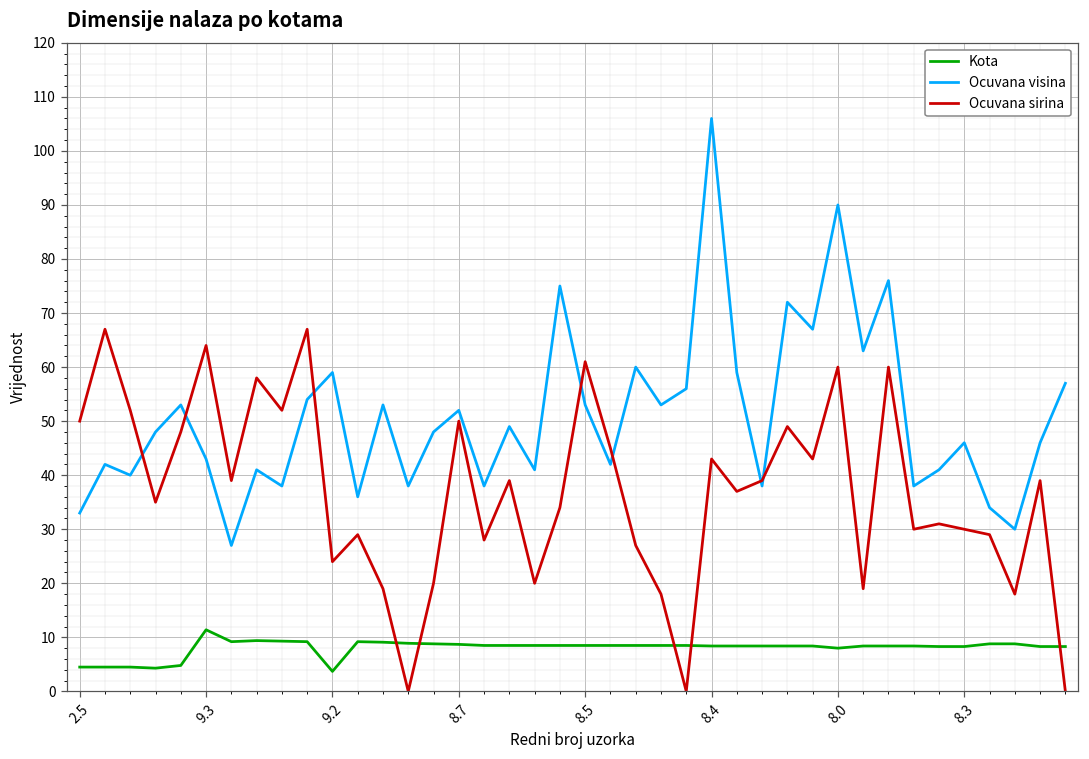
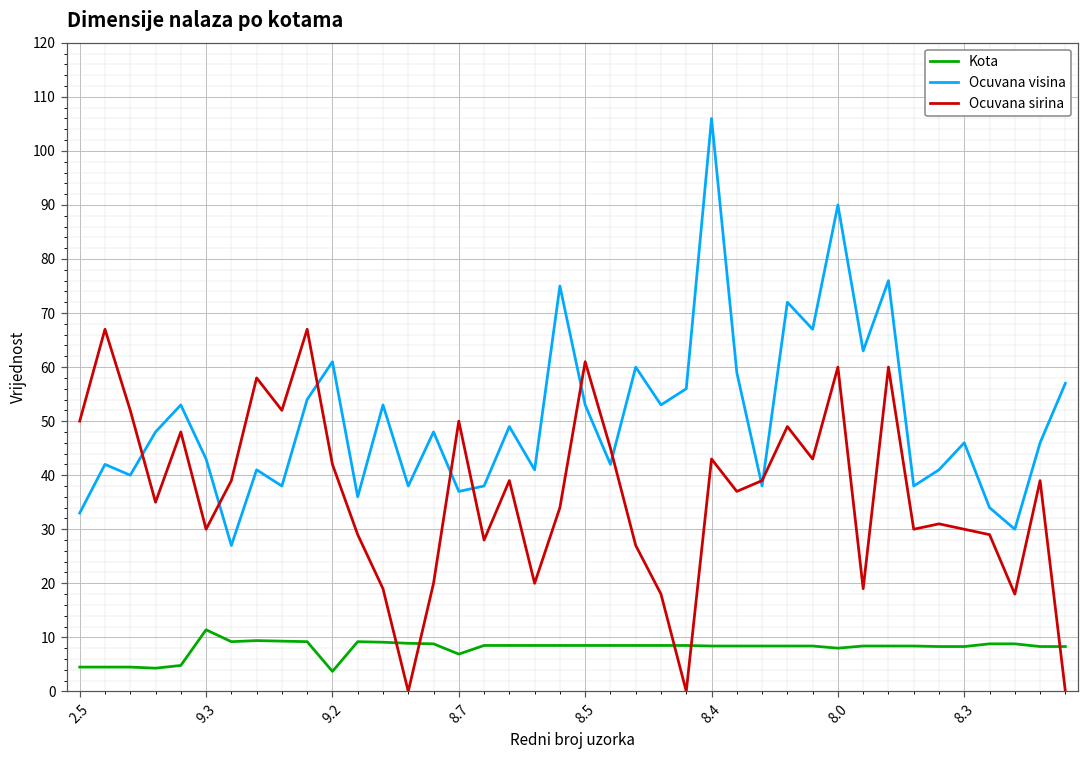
Ocuvana sirina, 9.3: 64 -> 30
Ocuvana visina, 9.2: 59 -> 61
Ocuvana sirina, 9.2: 24 -> 42
Kota, 8.7: 9 -> 7
Ocuvana visina, 8.7: 52 -> 37
